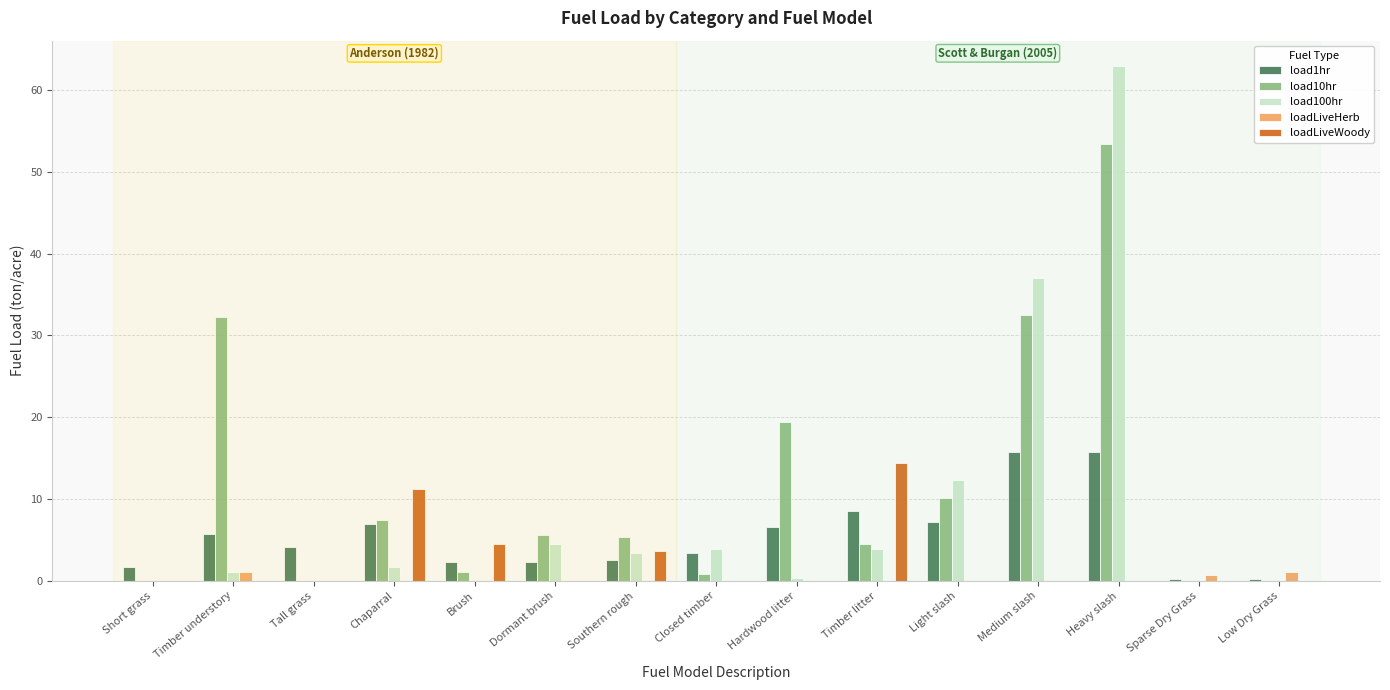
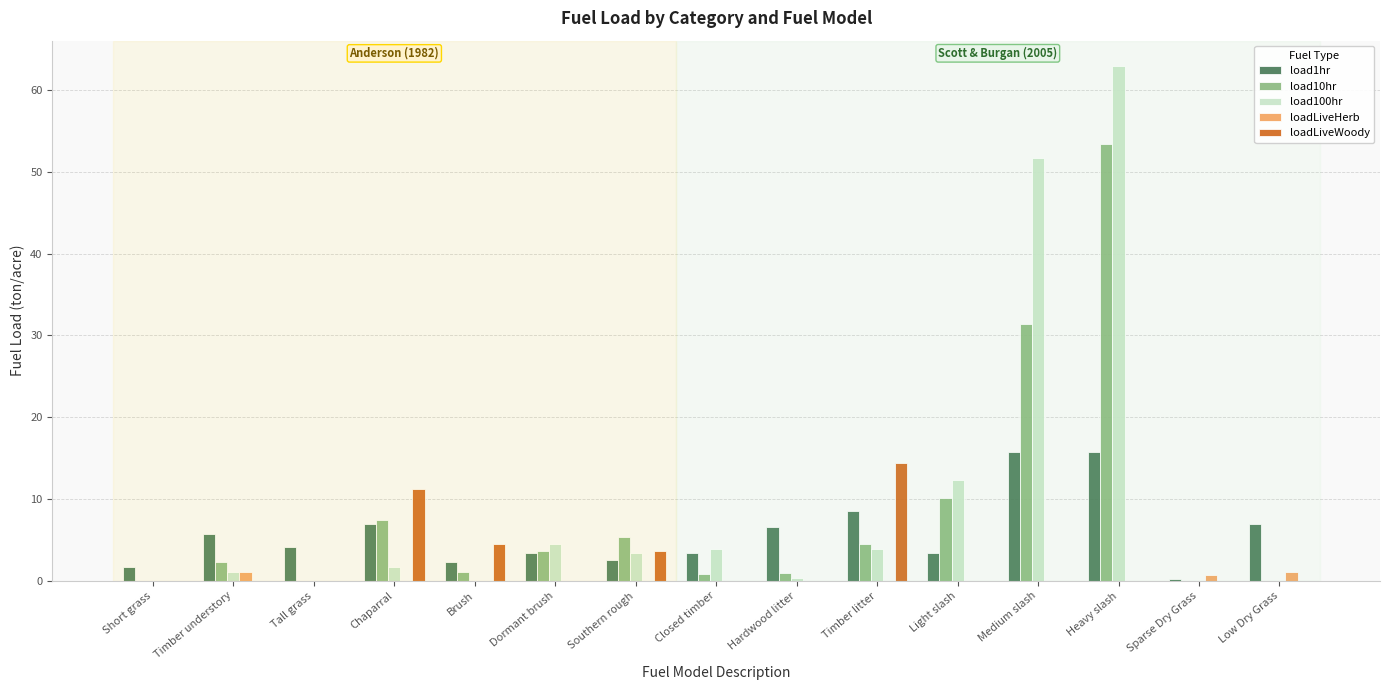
load10hr, Timber understory: 32 -> 2
load1hr, Dormant brush: 2 -> 3
load10hr, Dormant brush: 6 -> 4
load10hr, Hardwood litter: 19 -> 1
load1hr, Light slash: 7 -> 3
load10hr, Medium slash: 33 -> 31
load100hr, Medium slash: 37 -> 52
load1hr, Low Dry Grass: 0 -> 7
